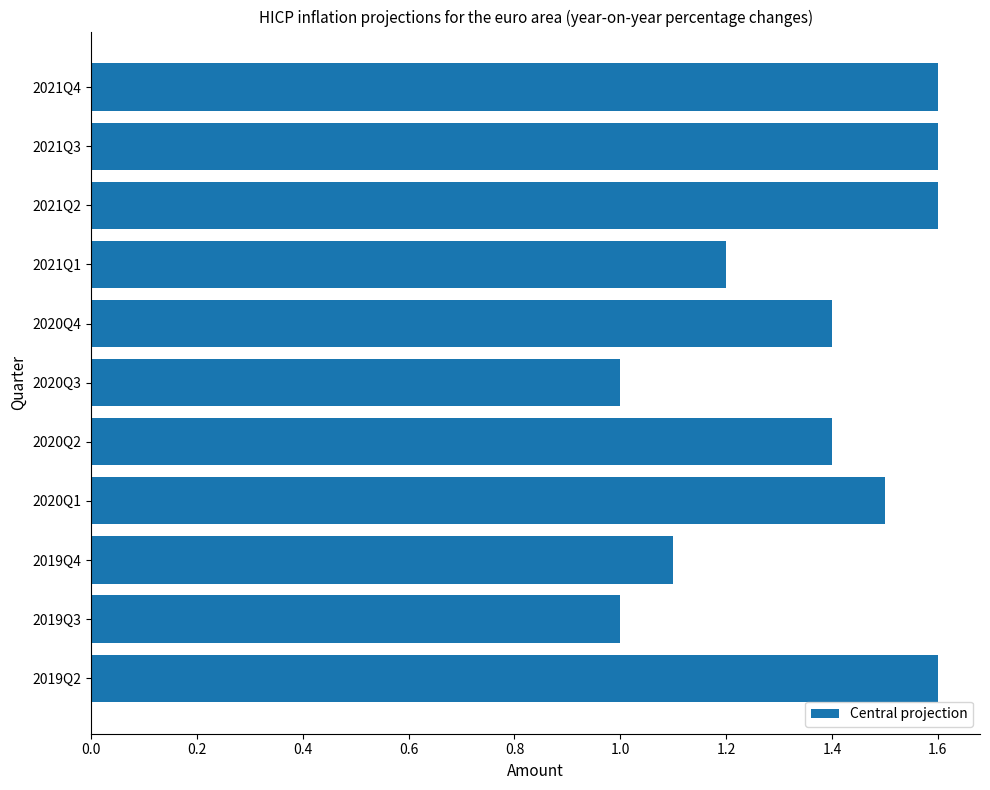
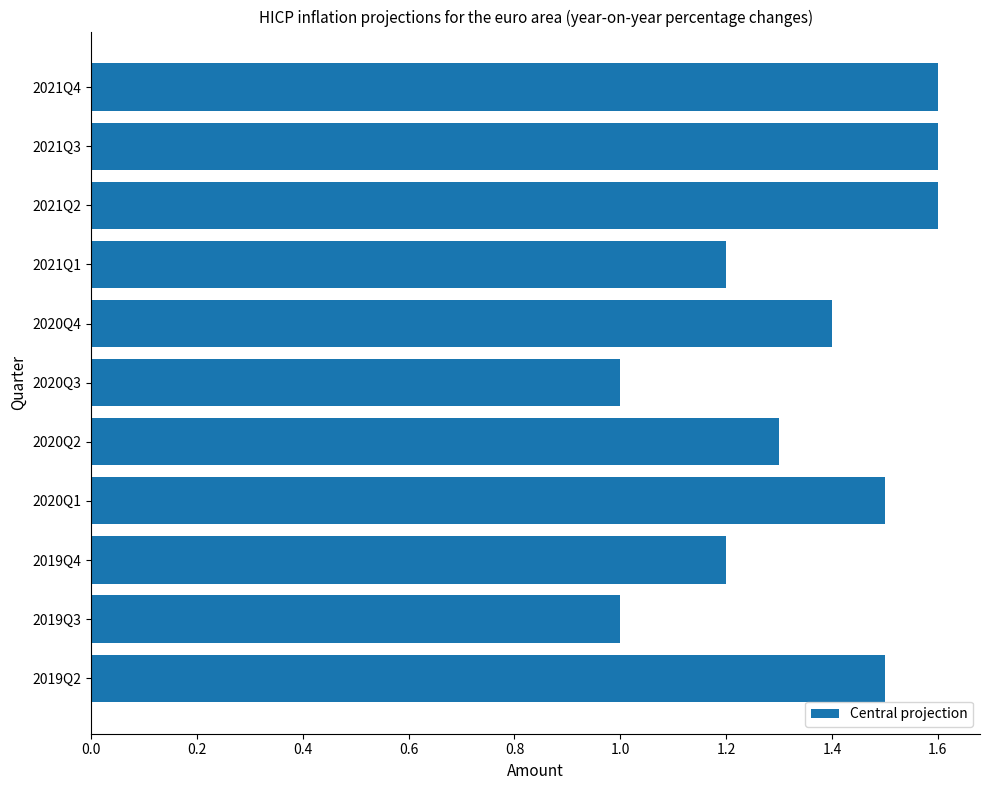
2020Q2: 1.4 -> 1.3
2019Q4: 1.1 -> 1.2
2019Q2: 1.6 -> 1.5
